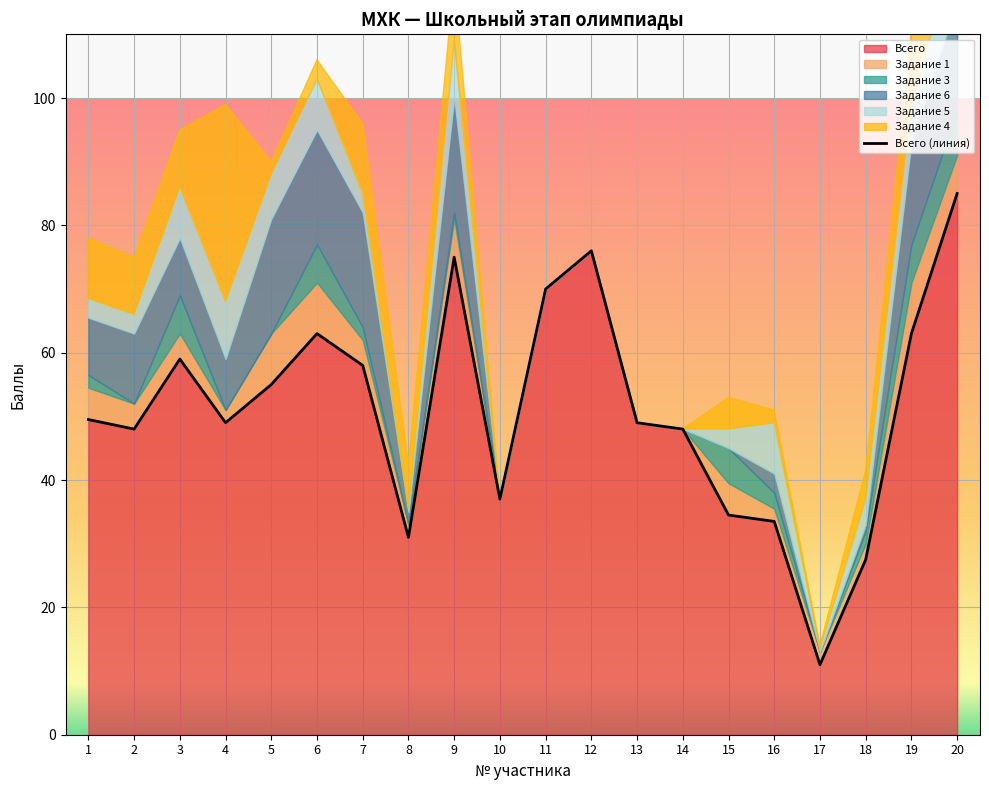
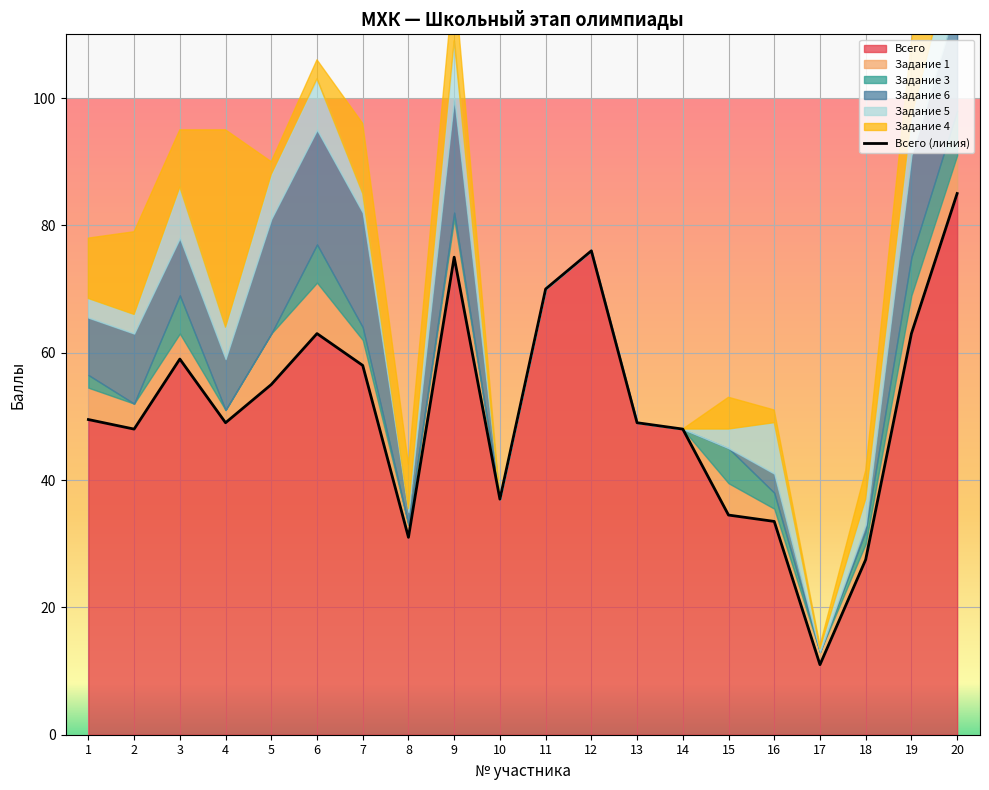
Задание 4, 2: 9 -> 13
Задание 5, 4: 9 -> 5
Задание 1, 19: 8 -> 6
